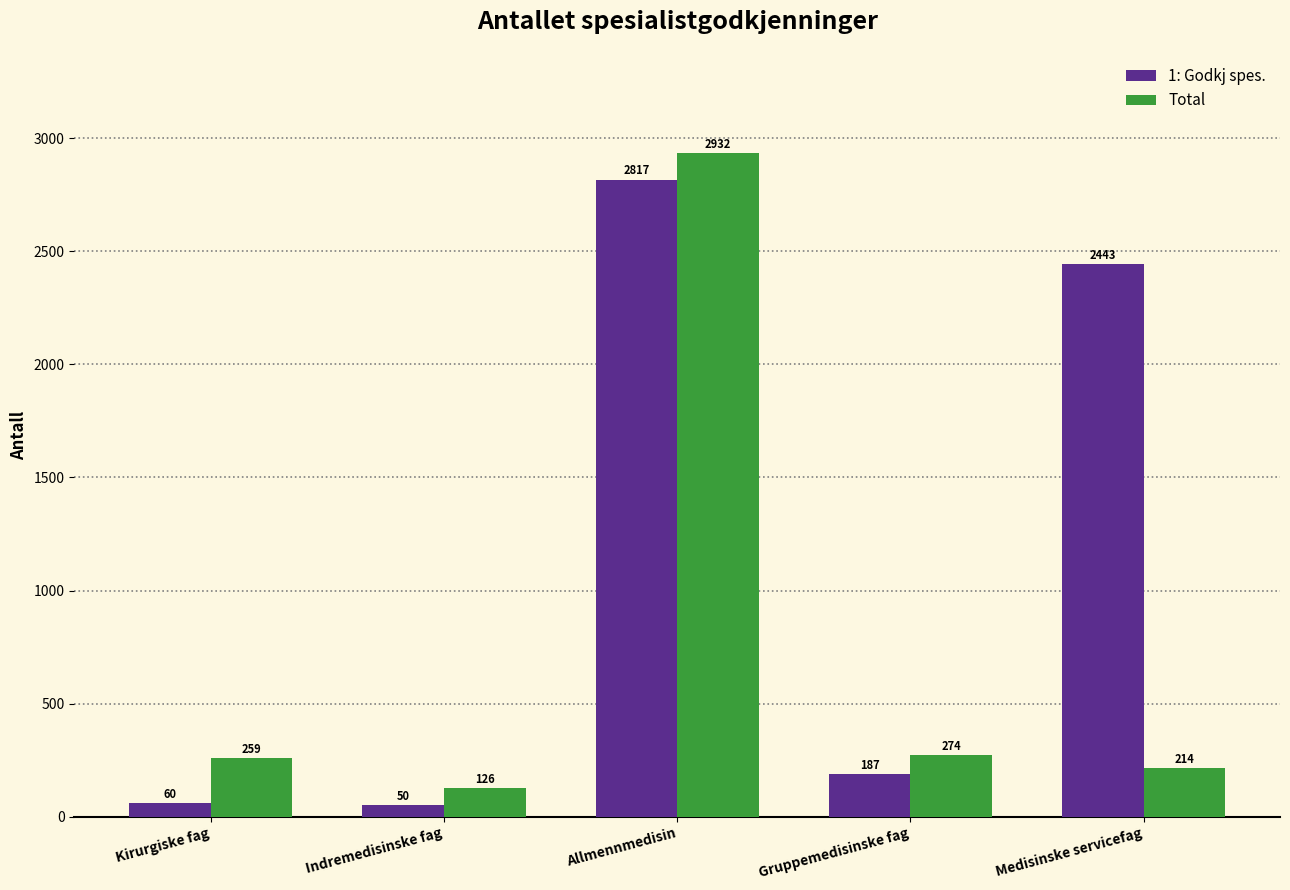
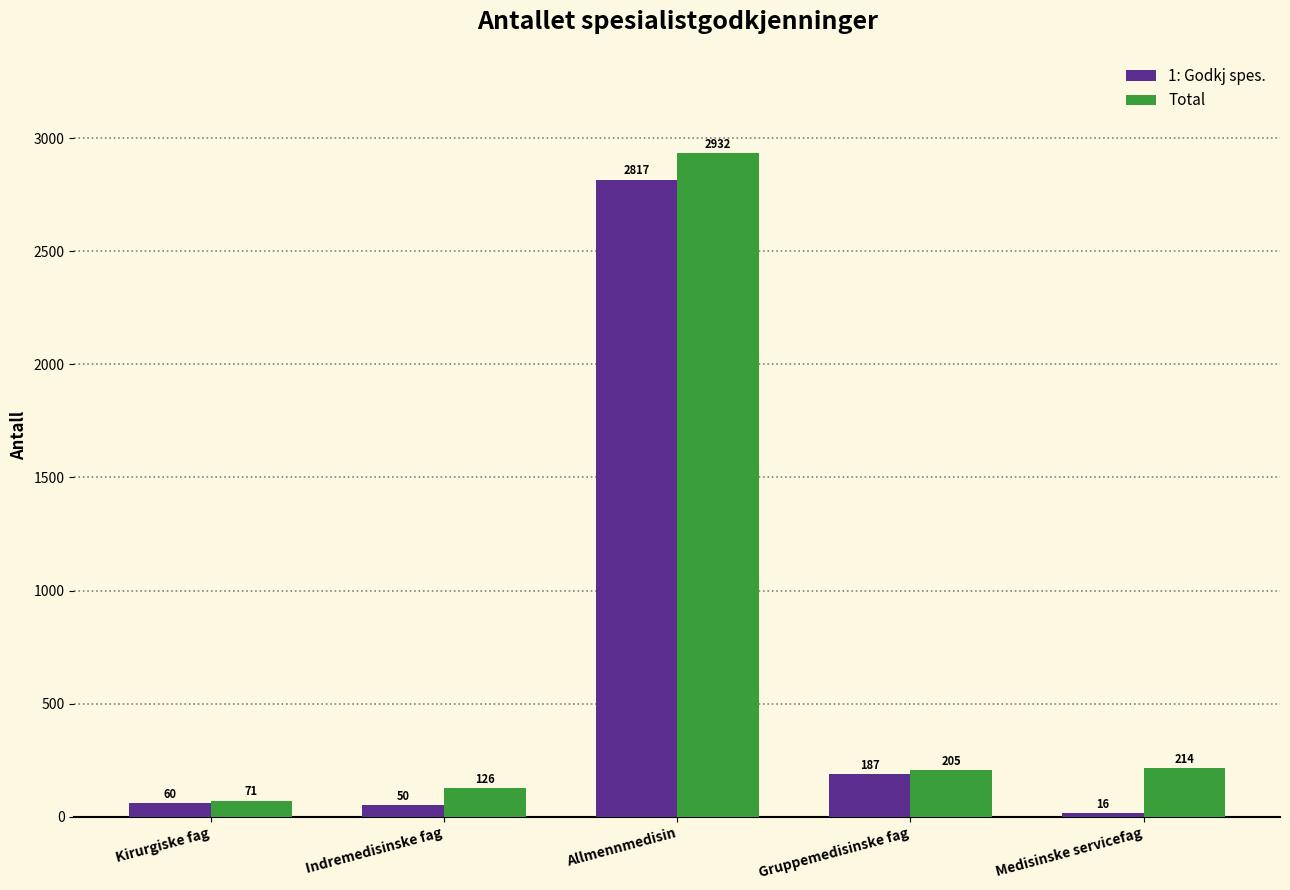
Total, Kirurgiske fag: 259 -> 71
Total, Gruppemedisinske fag: 274 -> 205
1: Godkj spes., Medisinske servicefag: 2443 -> 16
